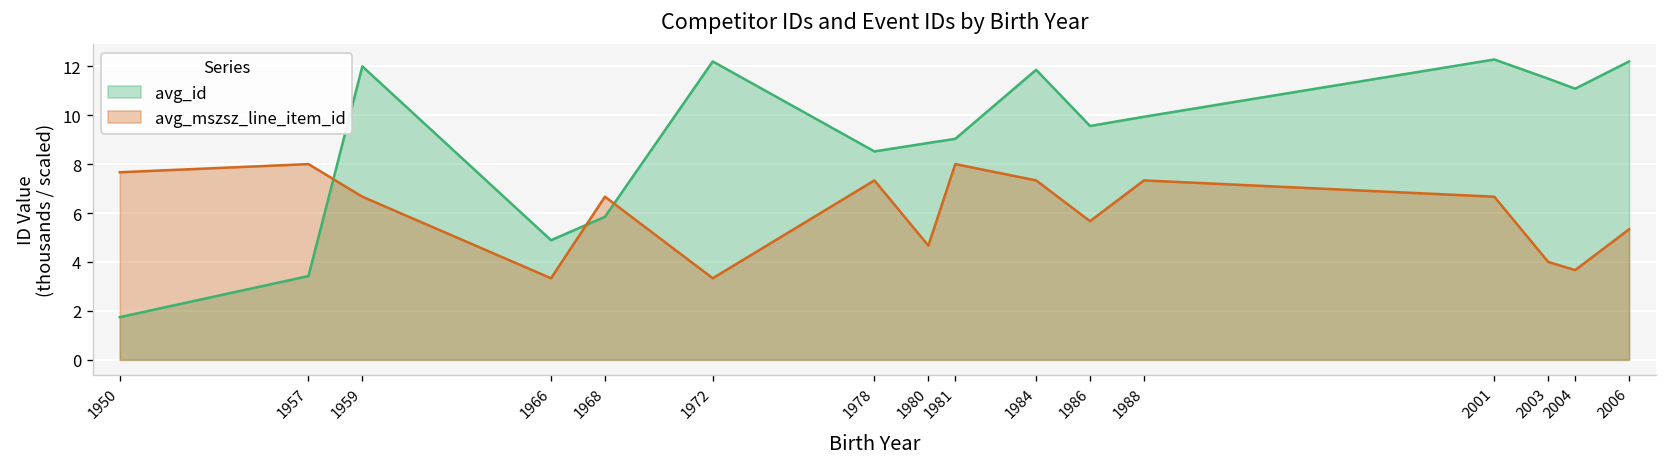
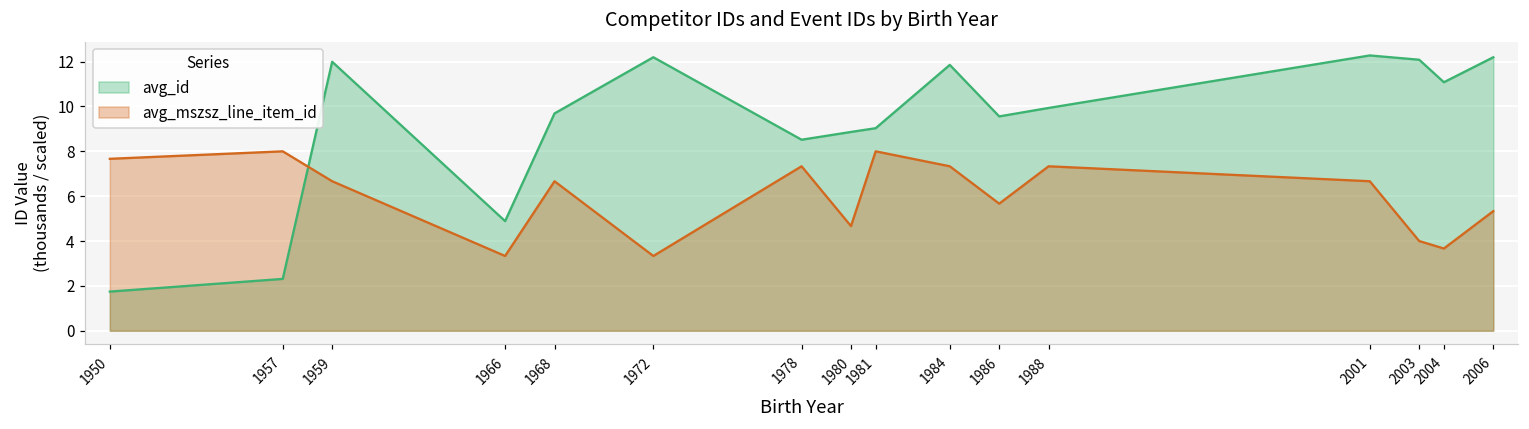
avg_id, 1957: 3.4 -> 2.3
avg_id, 1968: 5.8 -> 9.7
avg_id, 2003: 11.5 -> 12.1
